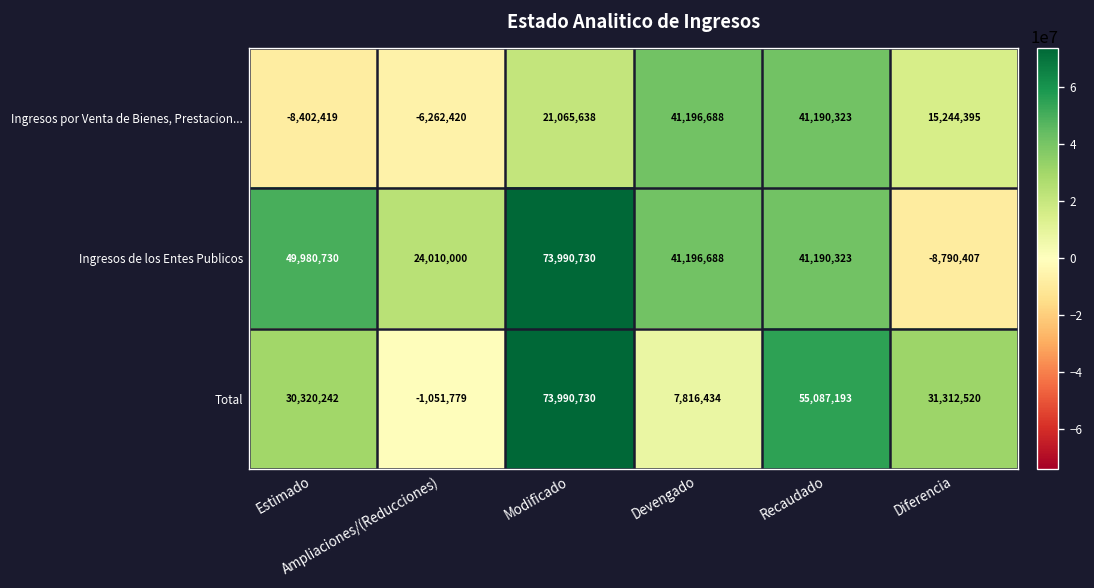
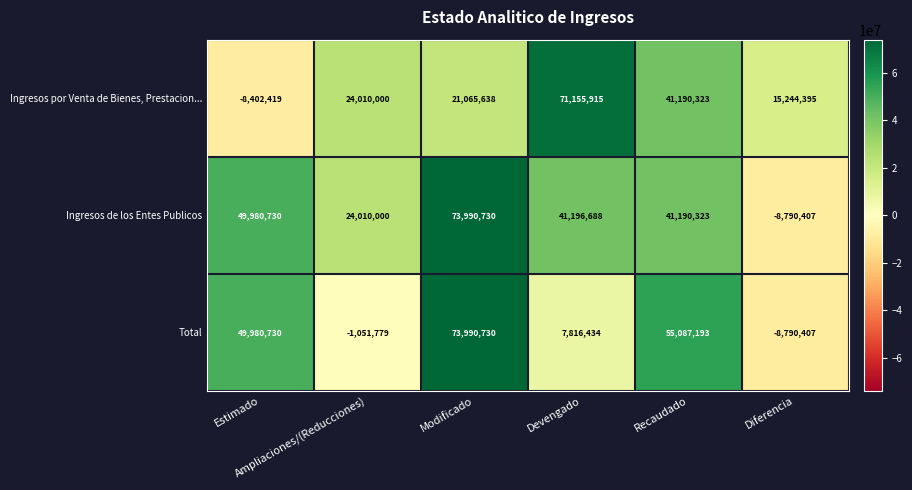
Ingresos por Venta de Bienes, Prestacion..., Ampliaciones/(Reducciones): -6,262,420 -> 24,010,000
Ingresos por Venta de Bienes, Prestacion..., Devengado: 41,196,688 -> 71,155,915
Total, Estimado: 30,320,242 -> 49,980,730
Total, Diferencia: 31,312,520 -> -8,790,407
